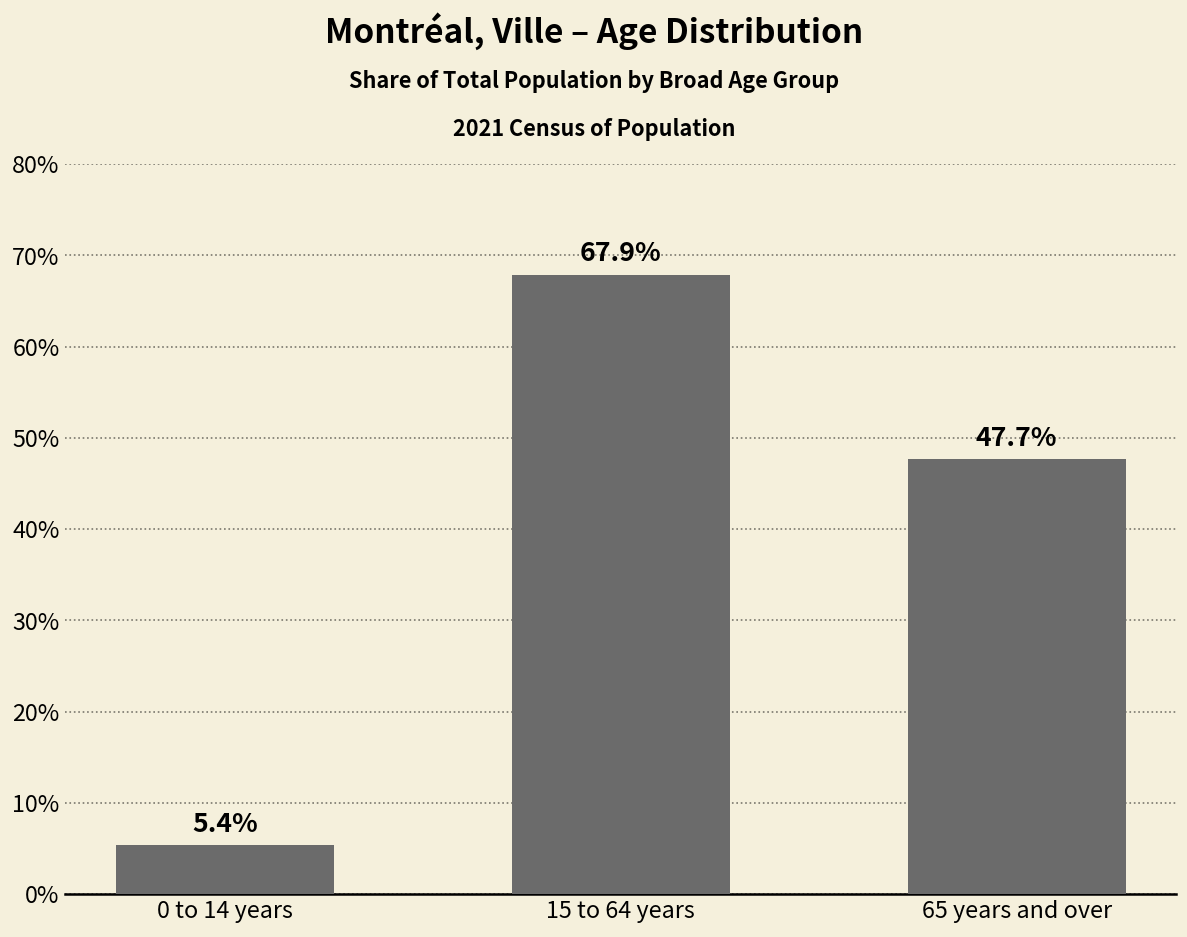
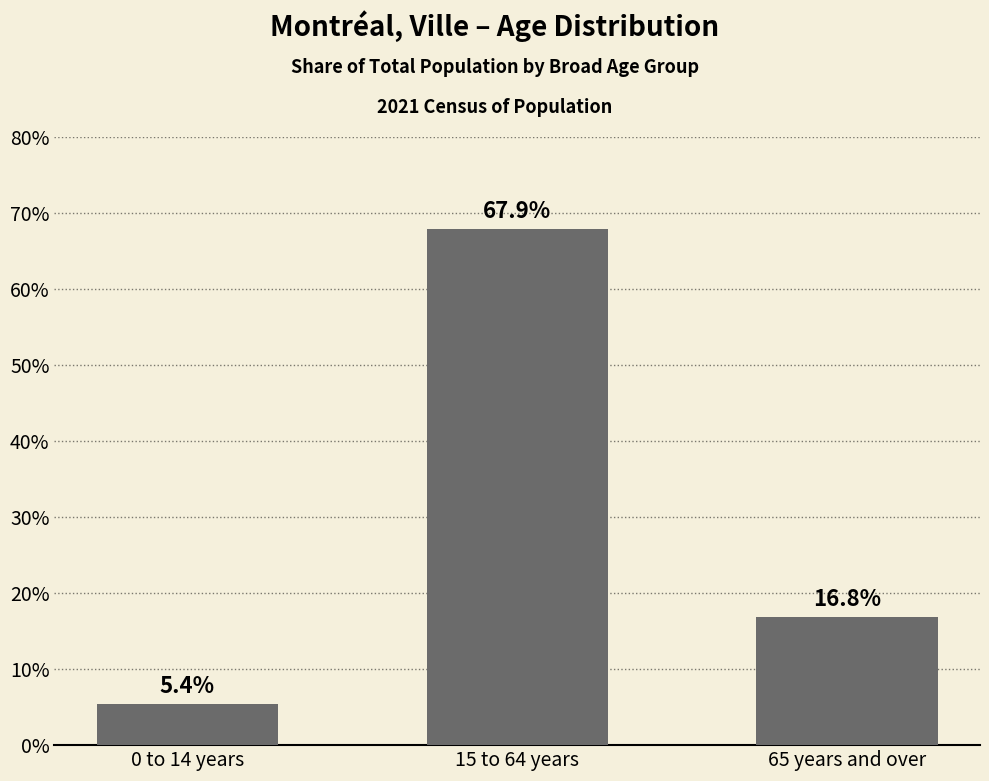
65 years and over: 47.7% -> 16.8%
